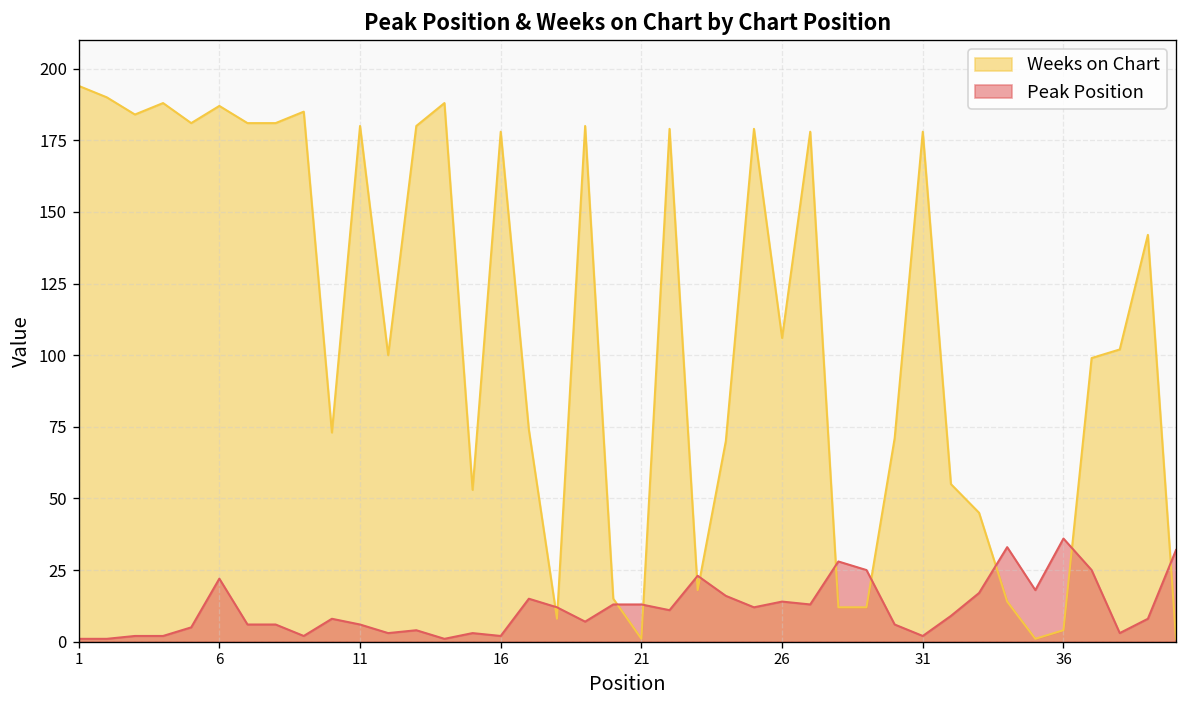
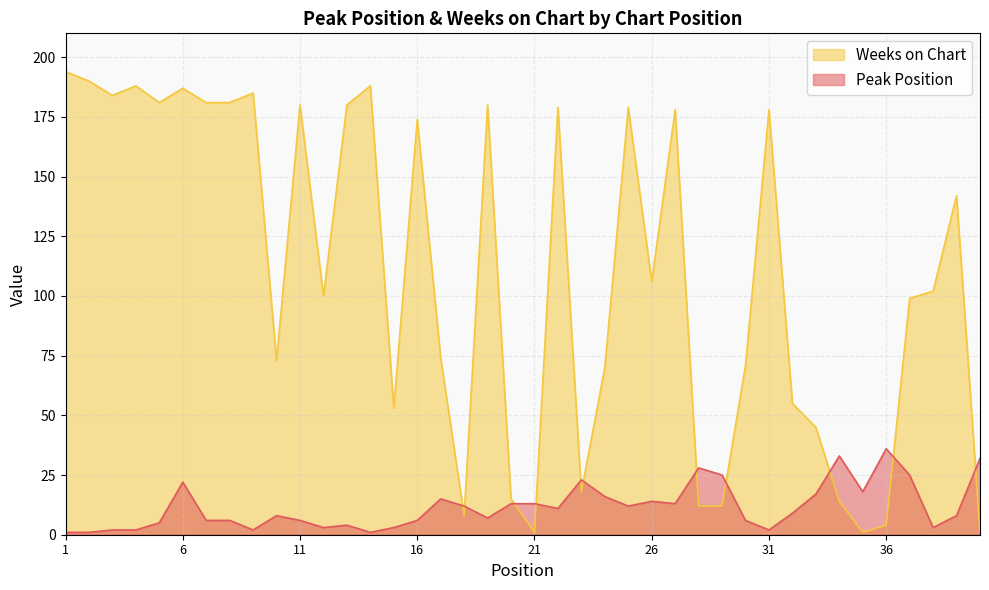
Weeks on Chart, 16: 178 -> 174
Peak Position, 16: 2 -> 6
